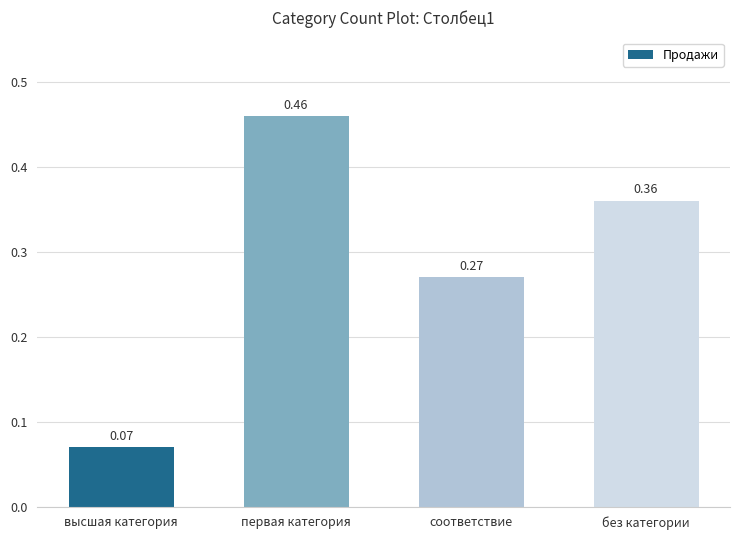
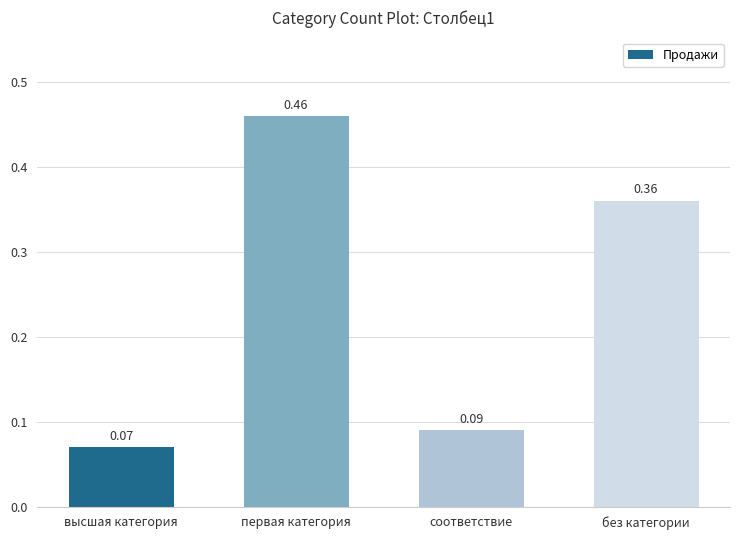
соответствие: 0.27 -> 0.09
